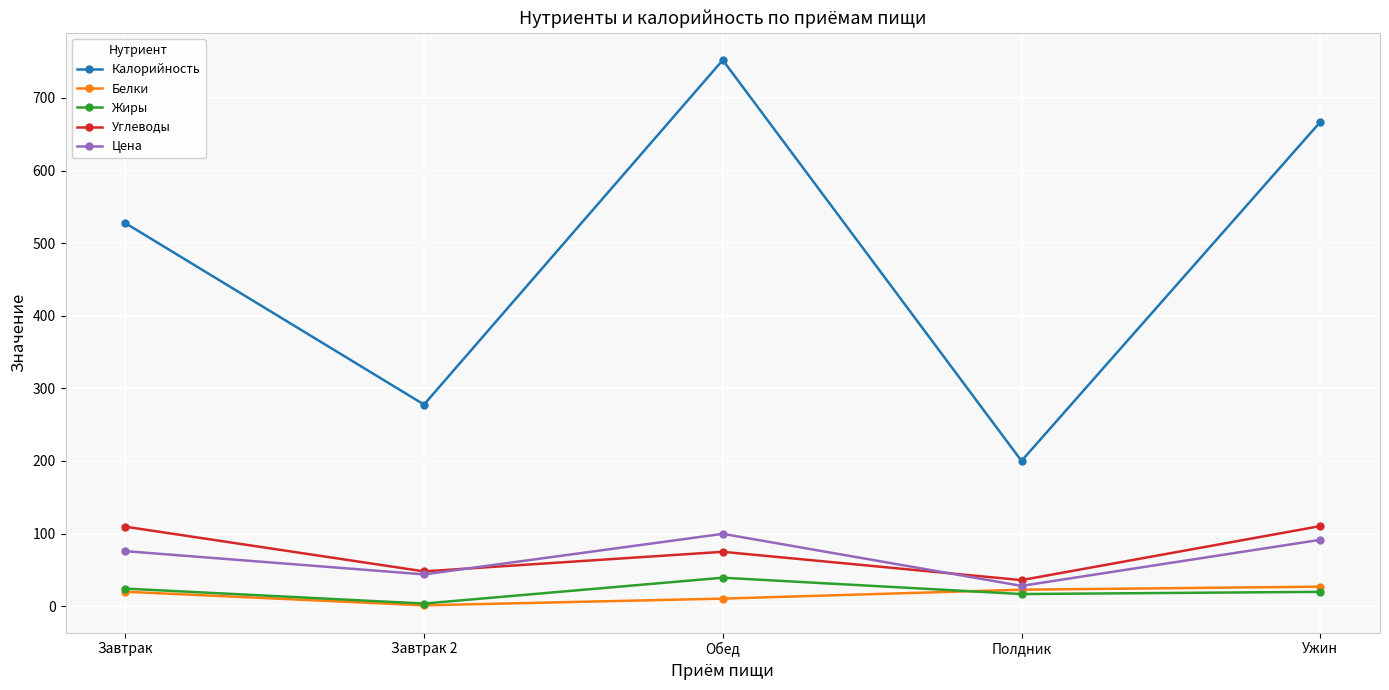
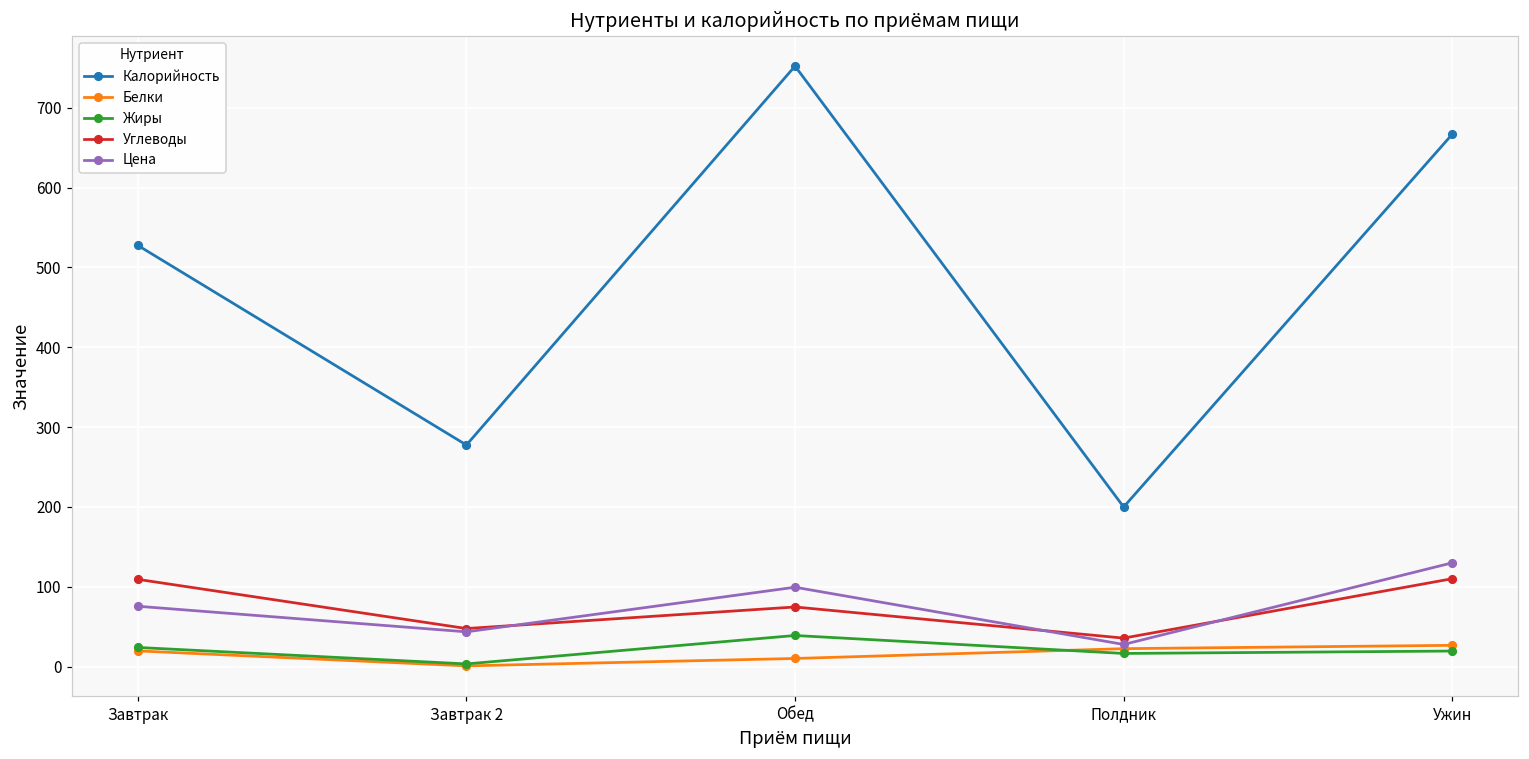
Цена, Ужин: 90 -> 130
